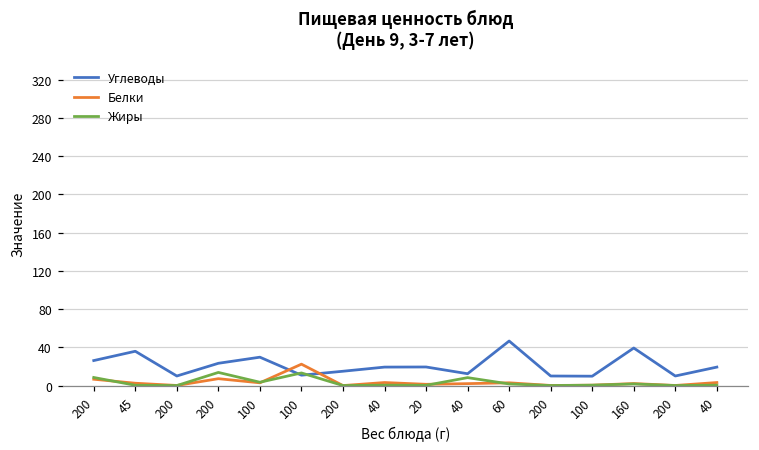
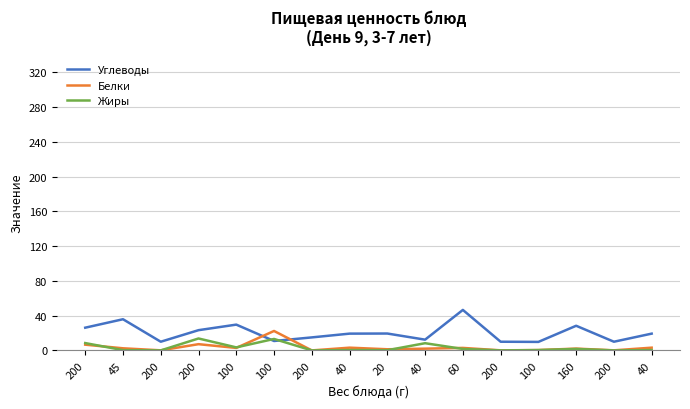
Углеводы, 160: 40 -> 30
